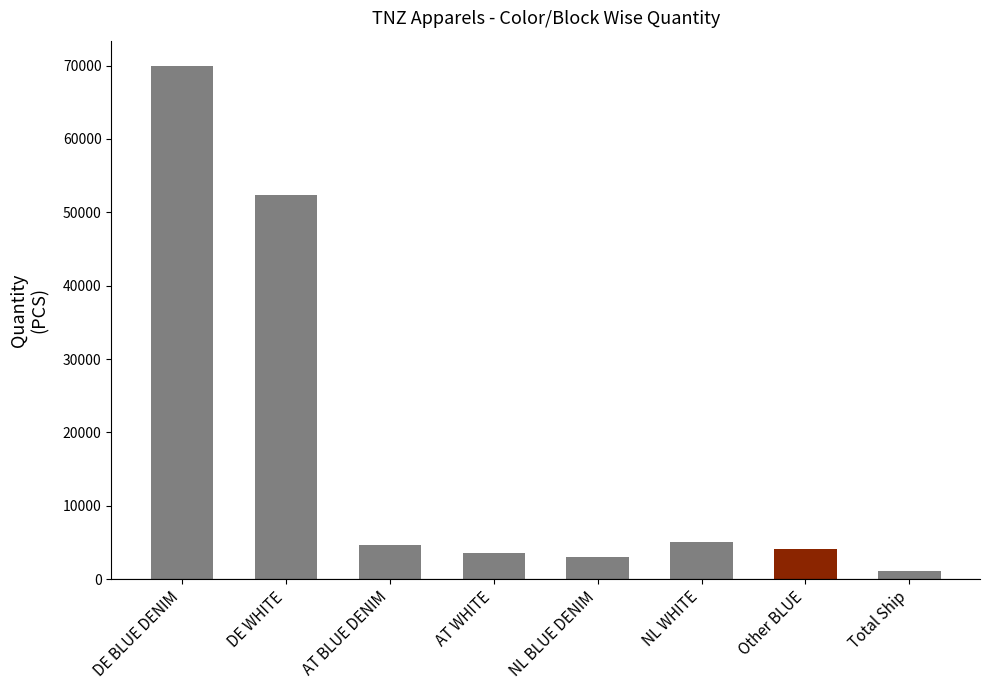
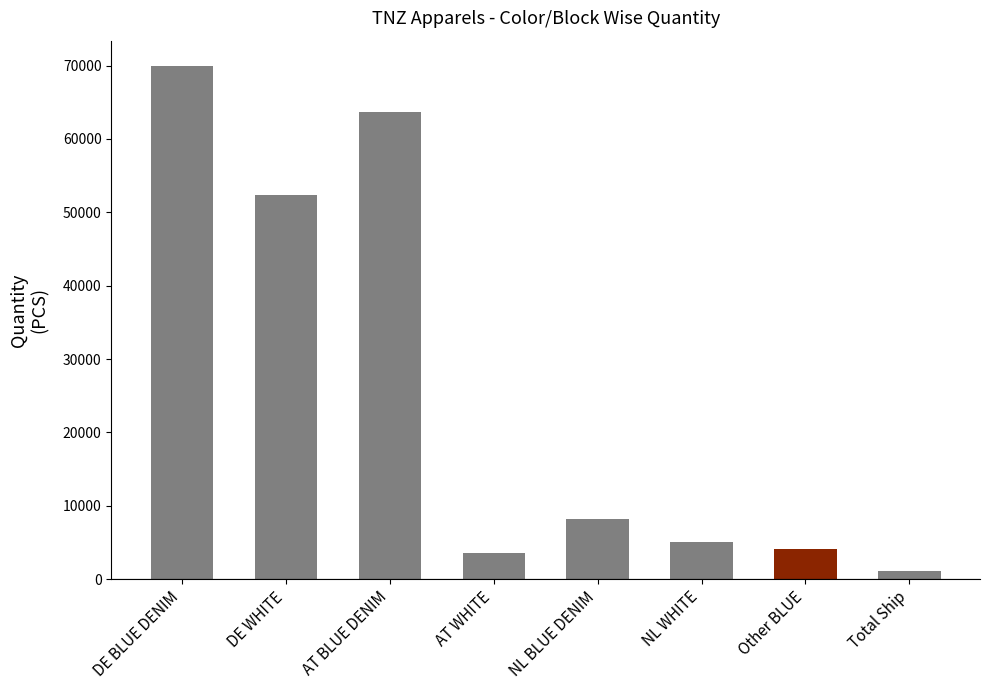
AT BLUE DENIM: 5000 -> 64000
NL BLUE DENIM: 3000 -> 8000
